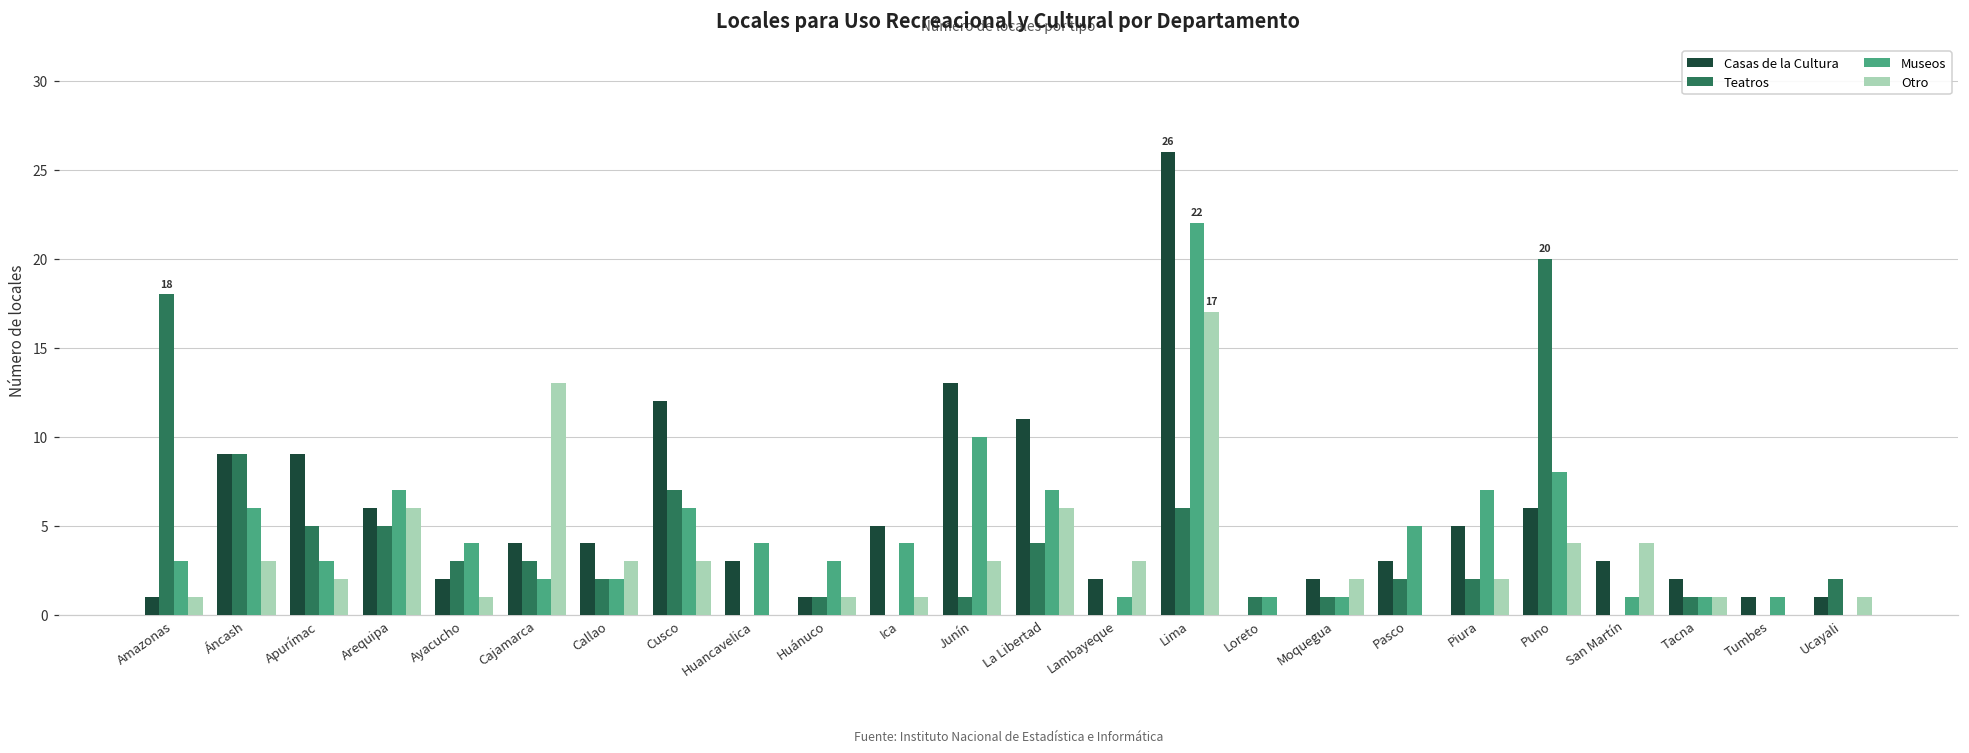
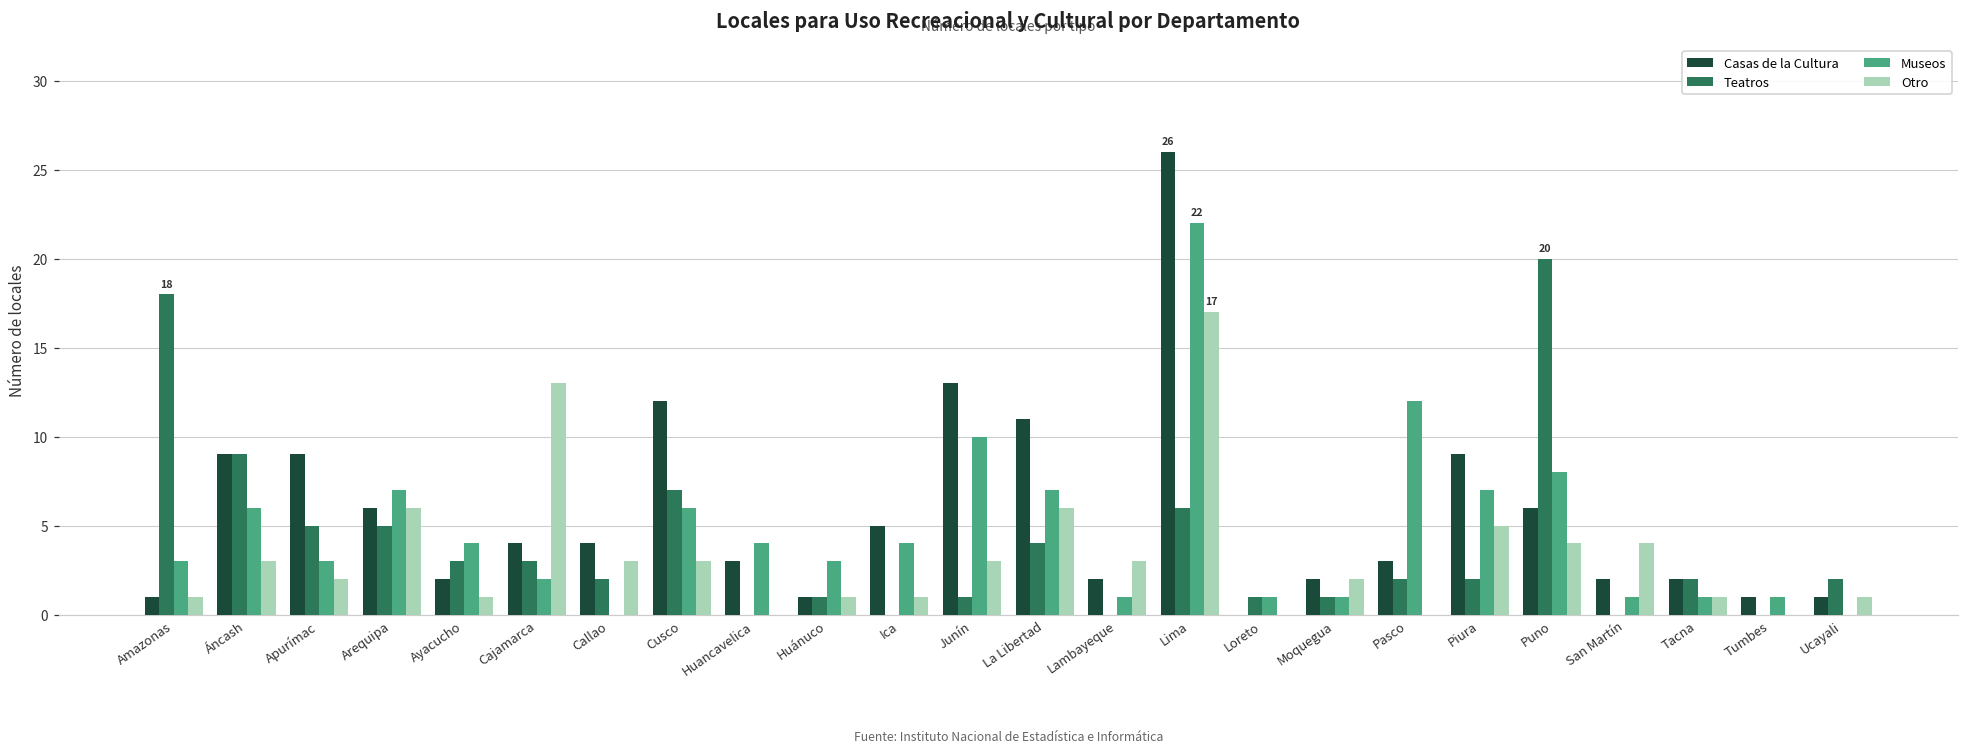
Museos, Callao: 2 -> 0
Museos, Pasco: 5 -> 12
Casas de la Cultura, Piura: 5 -> 9
Otro, Piura: 2 -> 5
Casas de la Cultura, San Martín: 3 -> 2
Teatros, Tacna: 1 -> 2
